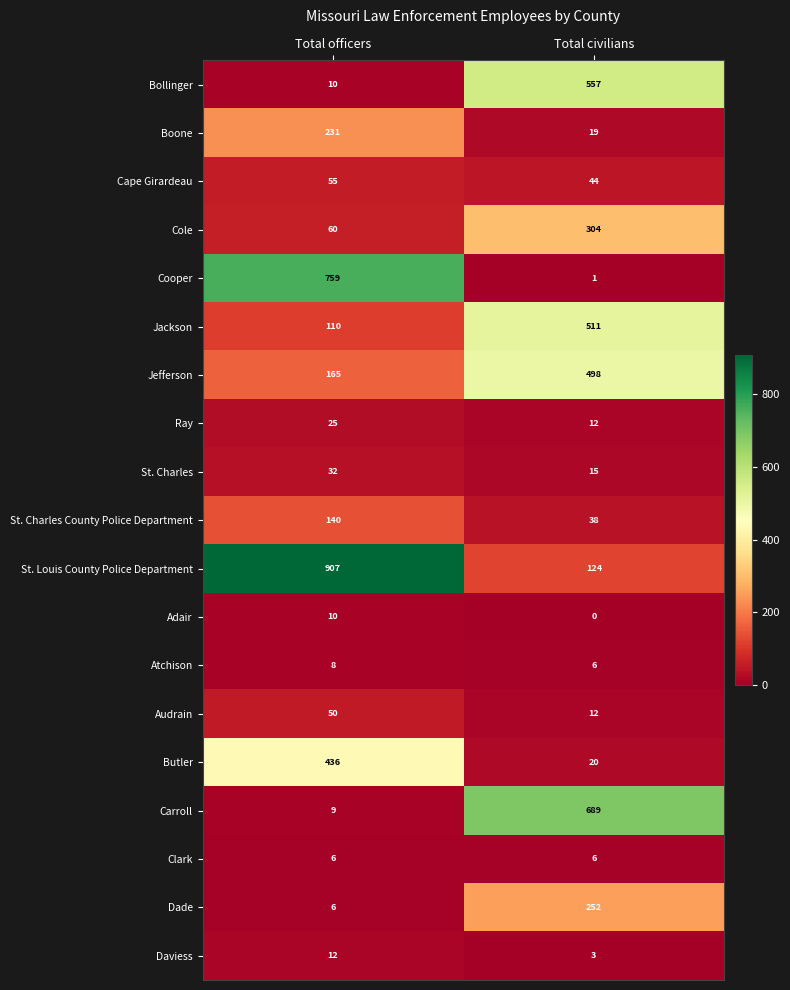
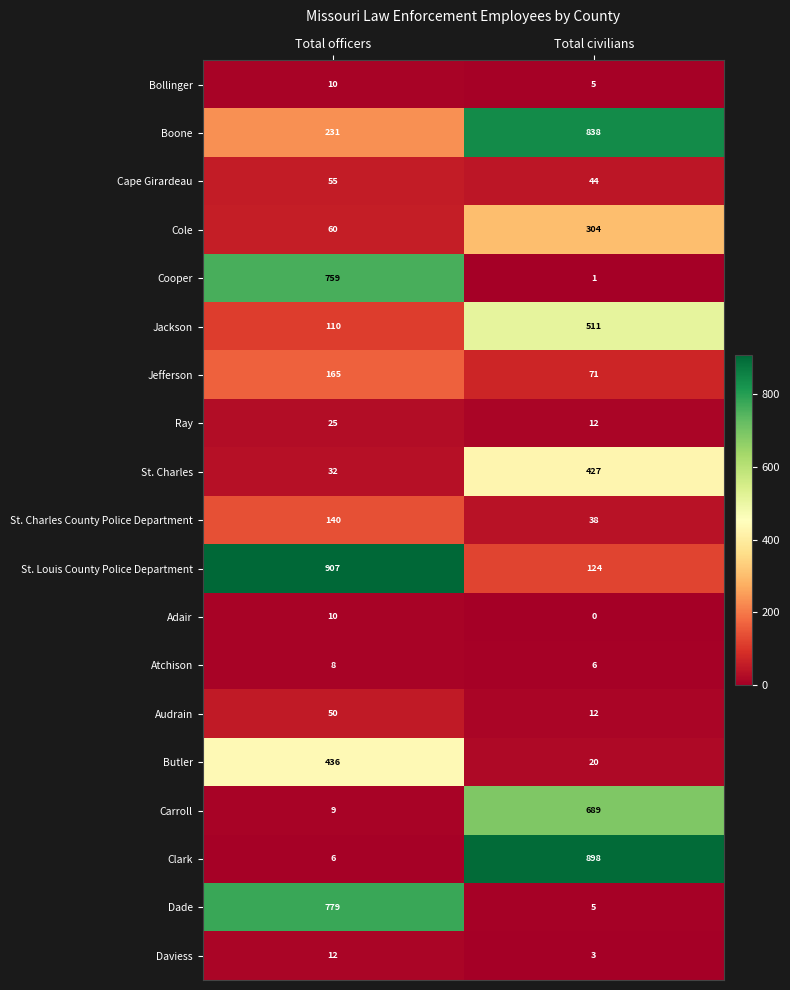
Bollinger, Total civilians: 557 -> 5
Boone, Total civilians: 19 -> 838
Jefferson, Total civilians: 498 -> 71
St. Charles, Total civilians: 15 -> 427
Clark, Total civilians: 6 -> 898
Dade, Total officers: 6 -> 779
Dade, Total civilians: 252 -> 5
